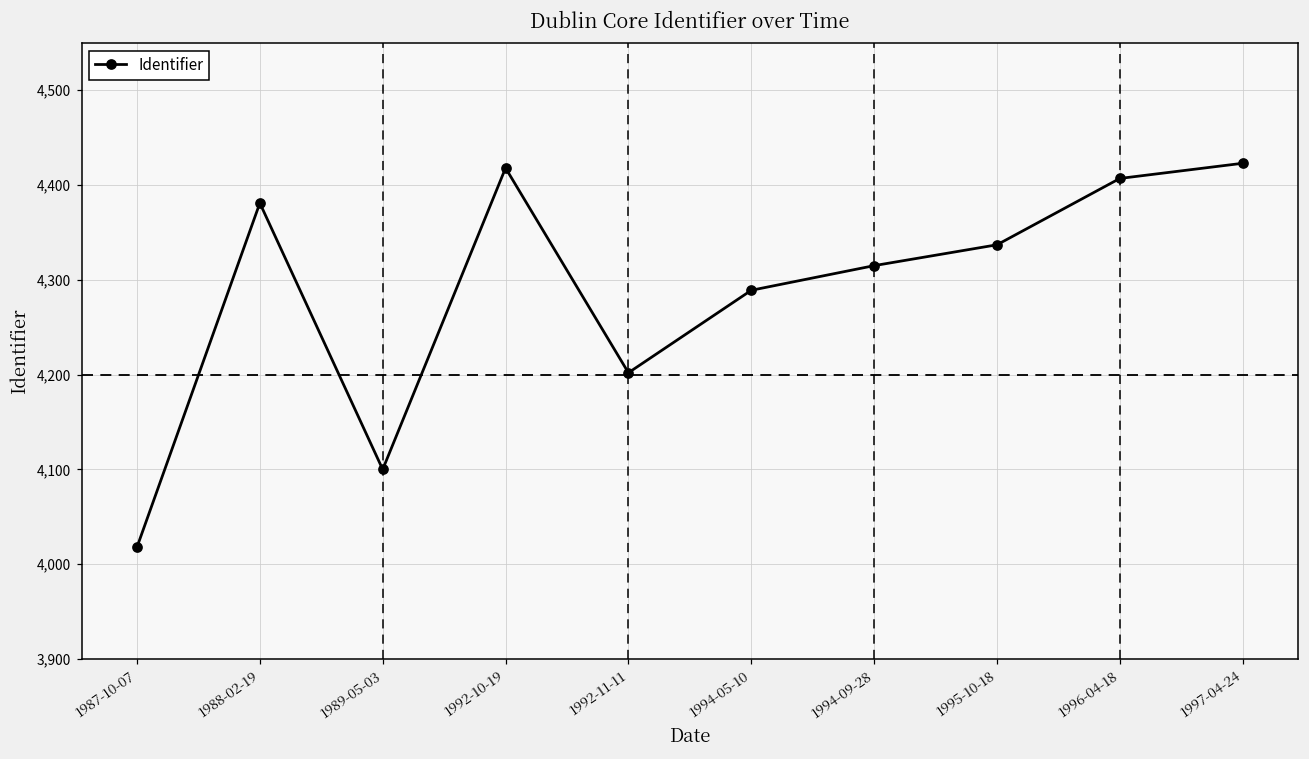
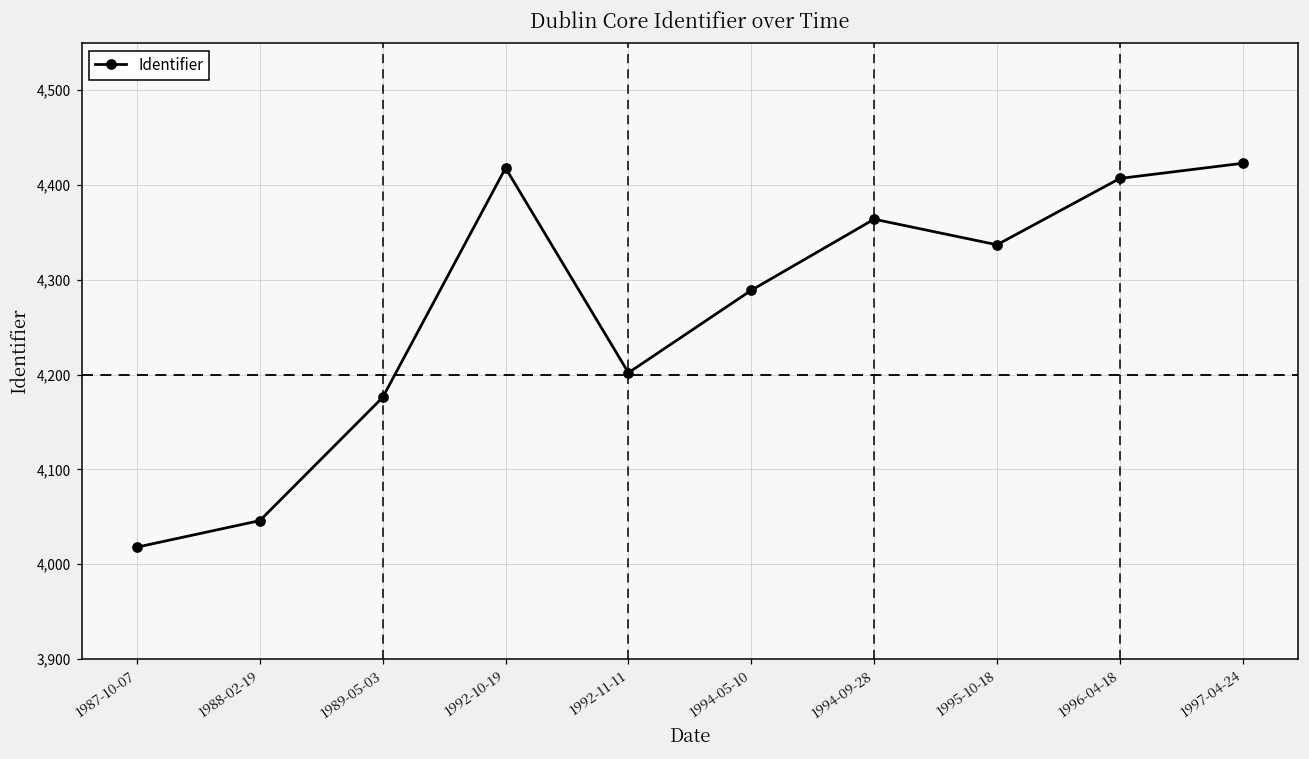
1988-02-19: 4,380 -> 4,050
1989-05-03: 4,100 -> 4,180
1994-09-28: 4,320 -> 4,360
